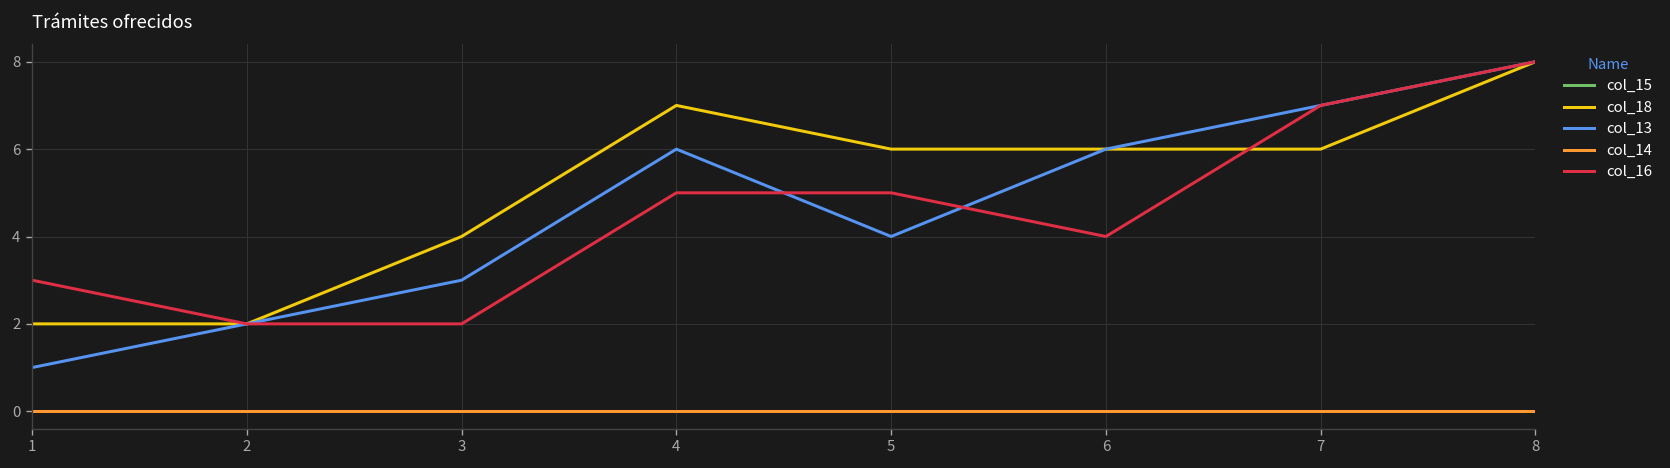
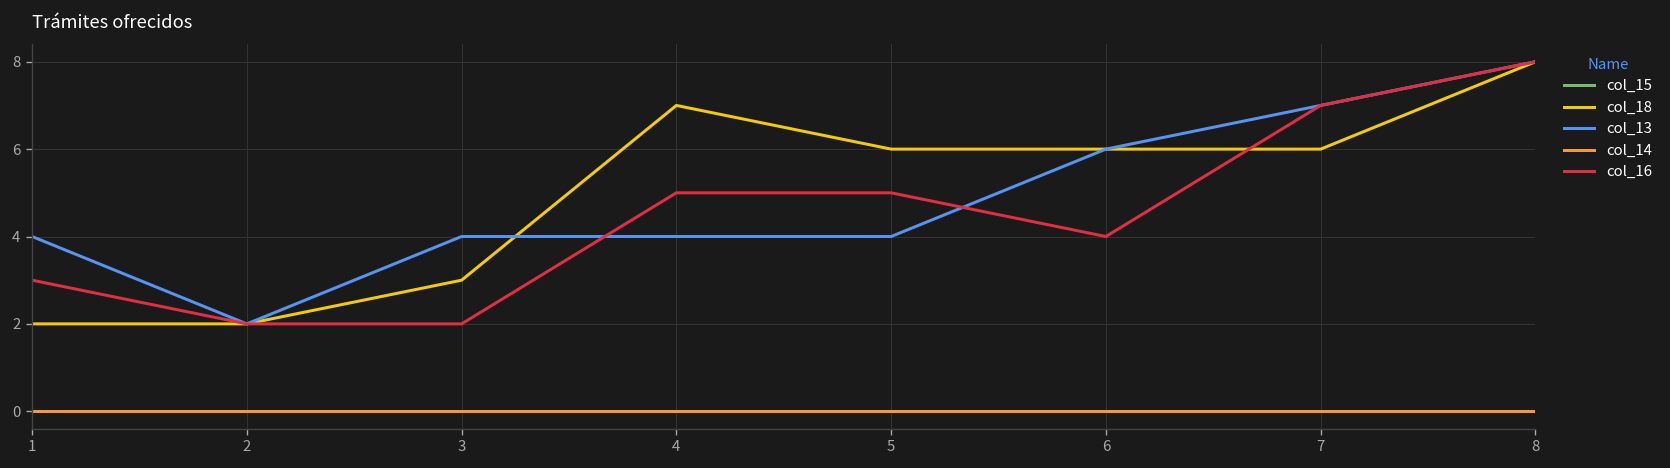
col_13, 1: 1 -> 4
col_18, 3: 4 -> 3
col_13, 3: 3 -> 4
col_13, 4: 6 -> 4
